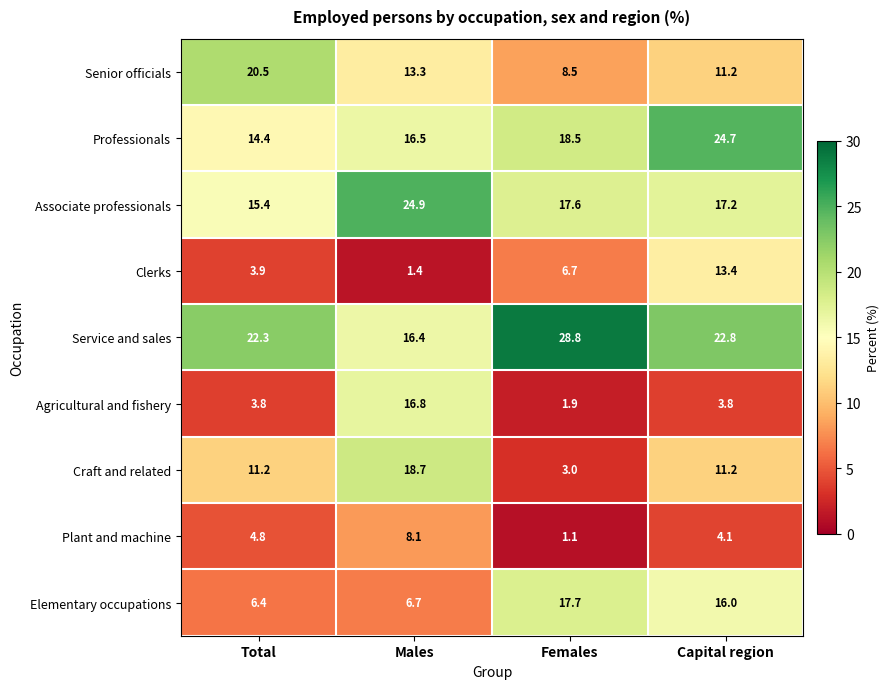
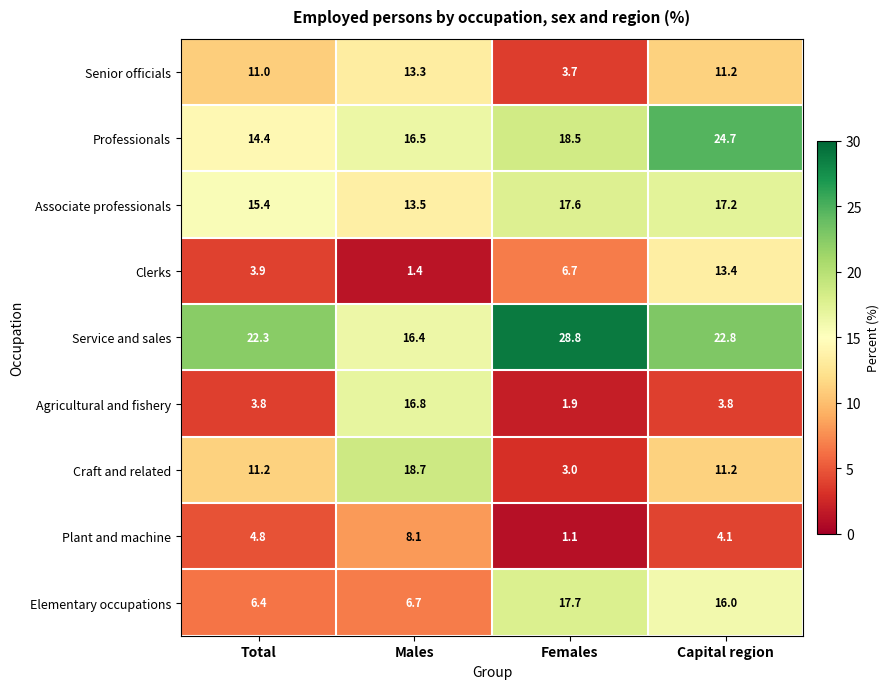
Senior officials, Total: 20.5 -> 11.0
Senior officials, Females: 8.5 -> 3.7
Associate professionals, Males: 24.9 -> 13.5
